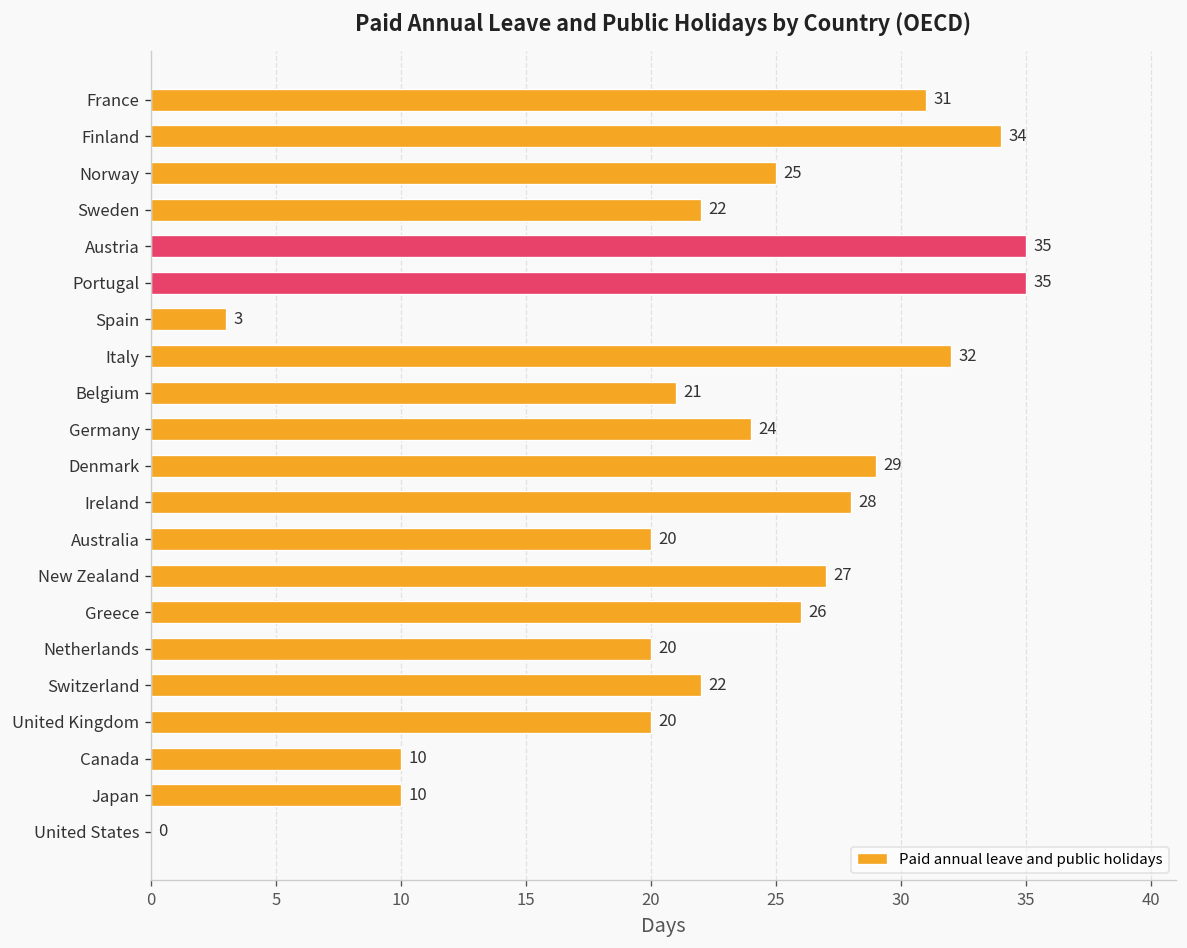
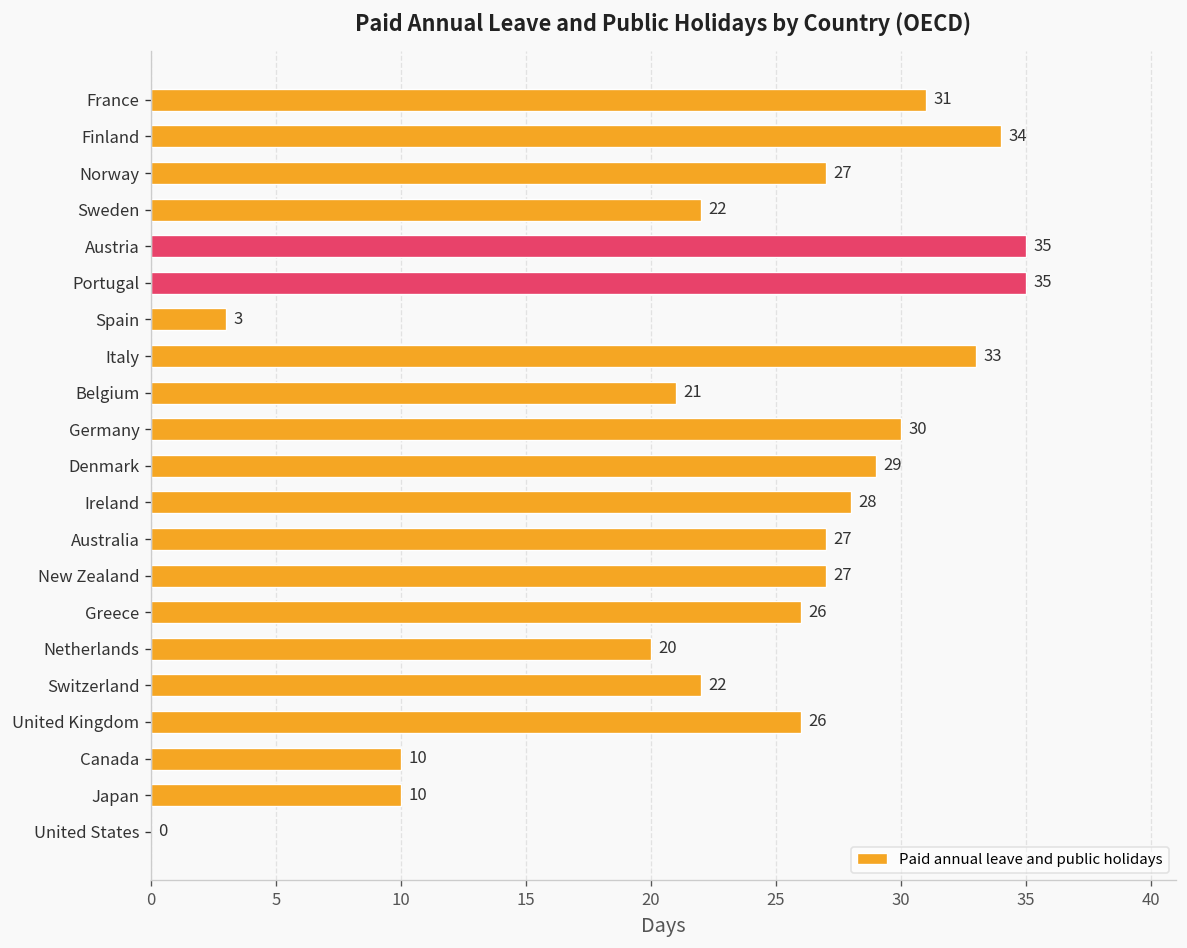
Norway: 25 -> 27
Italy: 32 -> 33
Germany: 24 -> 30
Australia: 20 -> 27
United Kingdom: 20 -> 26
